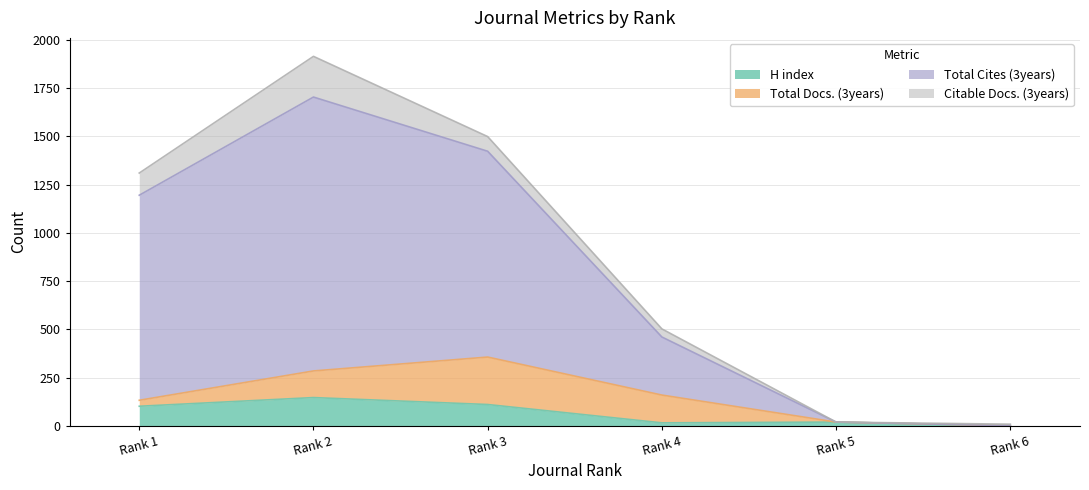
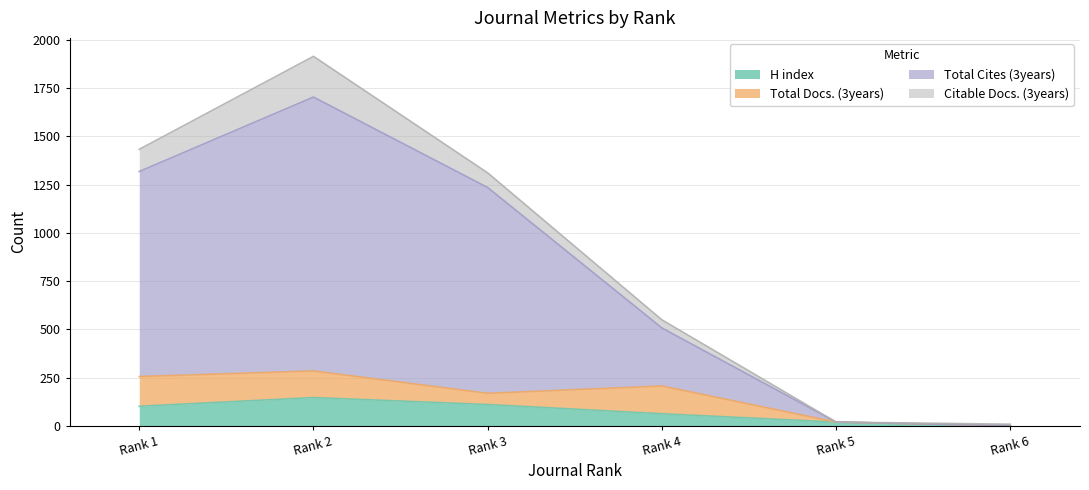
Total Docs. (3years), Rank 1: 30 -> 150
Total Docs. (3years), Rank 3: 250 -> 60
H index, Rank 4: 20 -> 60
